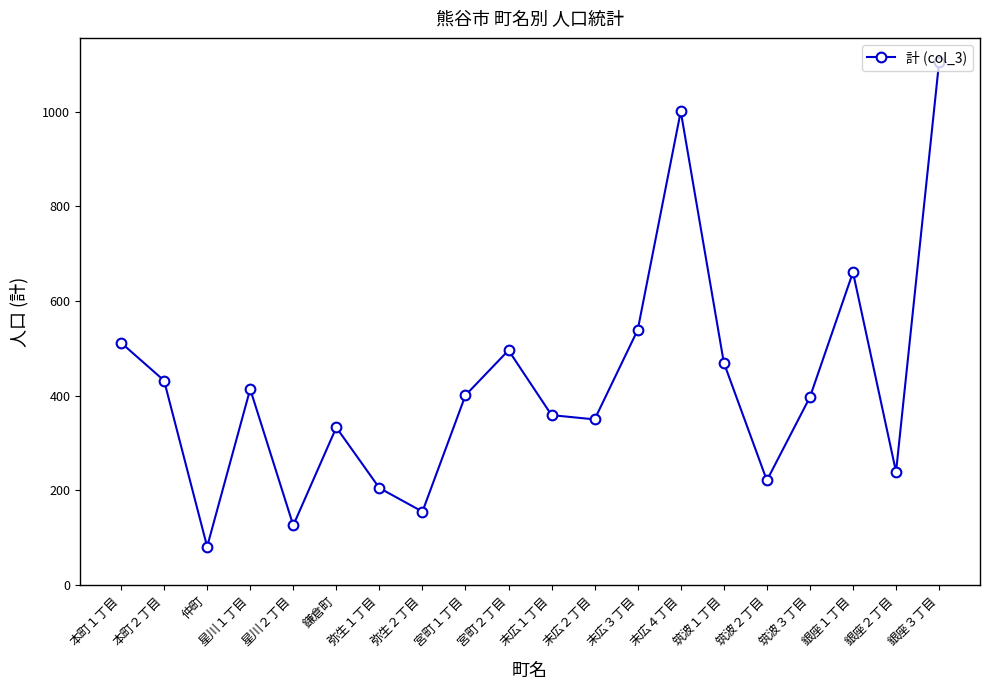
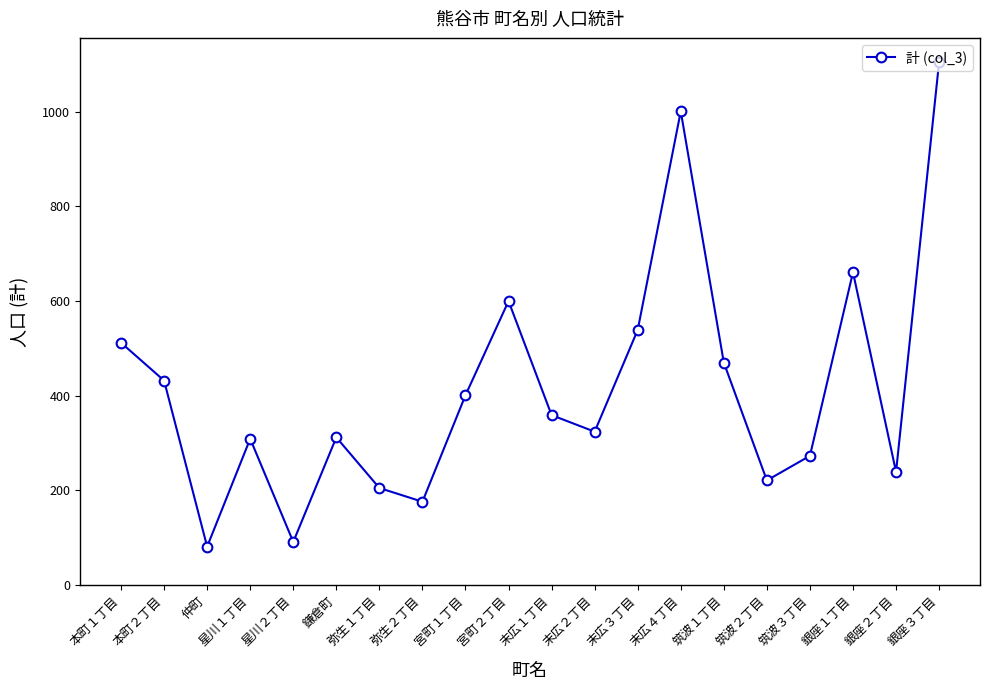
星川１丁目: 410 -> 310
星川２丁目: 130 -> 90
鎌倉町: 330 -> 310
弥生２丁目: 160 -> 180
宮町２丁目: 500 -> 600
末広２丁目: 350 -> 320
筑波３丁目: 400 -> 270
